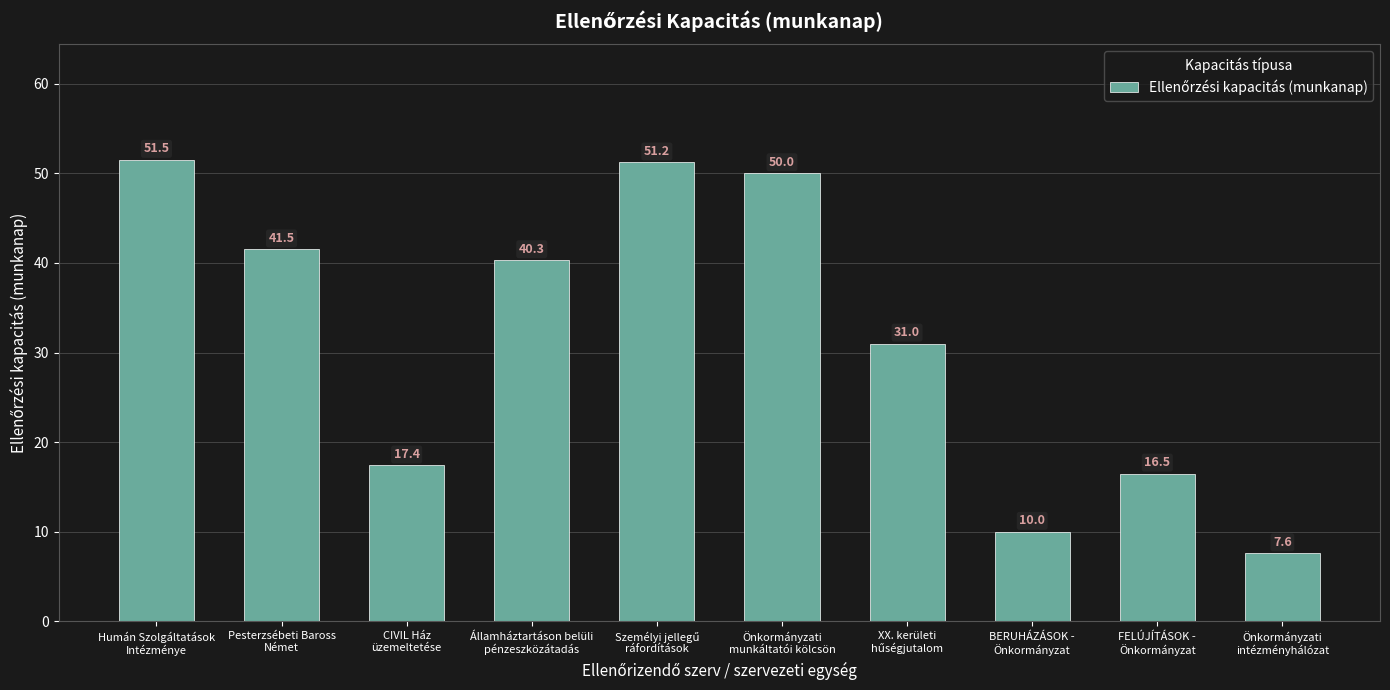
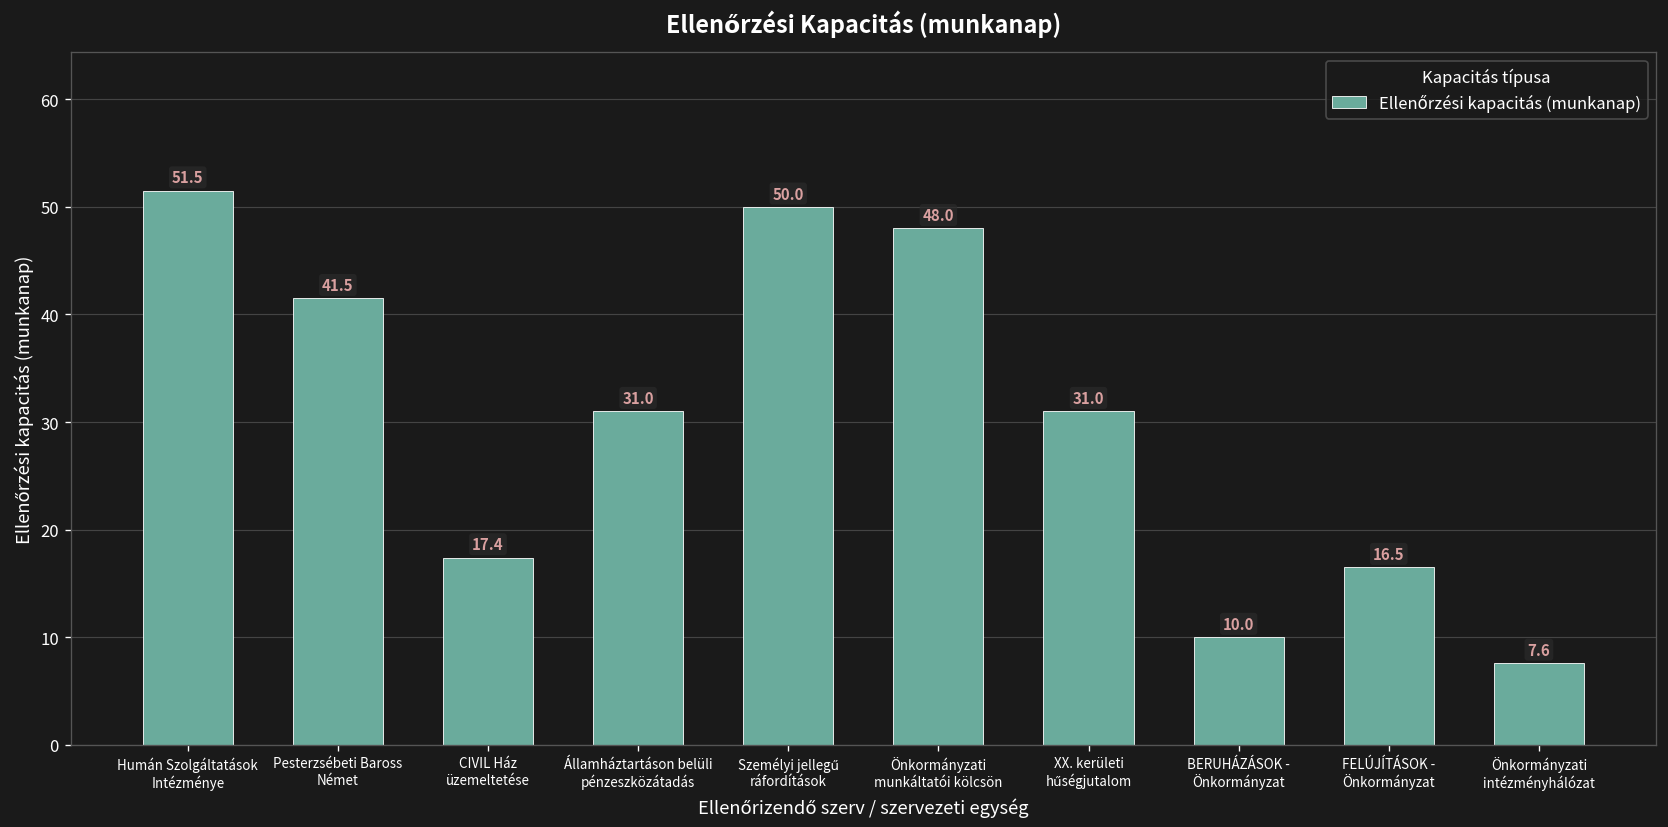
Államháztartáson belüli pénzeszközátadás: 40.3 -> 31.0
Személyi jellegű ráfordítások: 51.2 -> 50.0
Önkormányzati munkáltatói kölcsön: 50.0 -> 48.0
